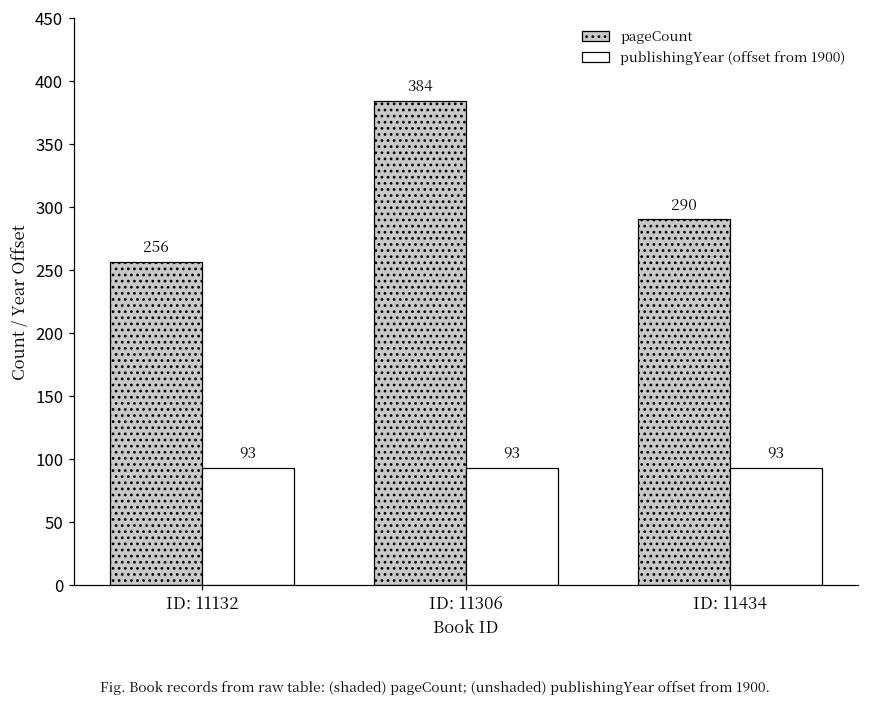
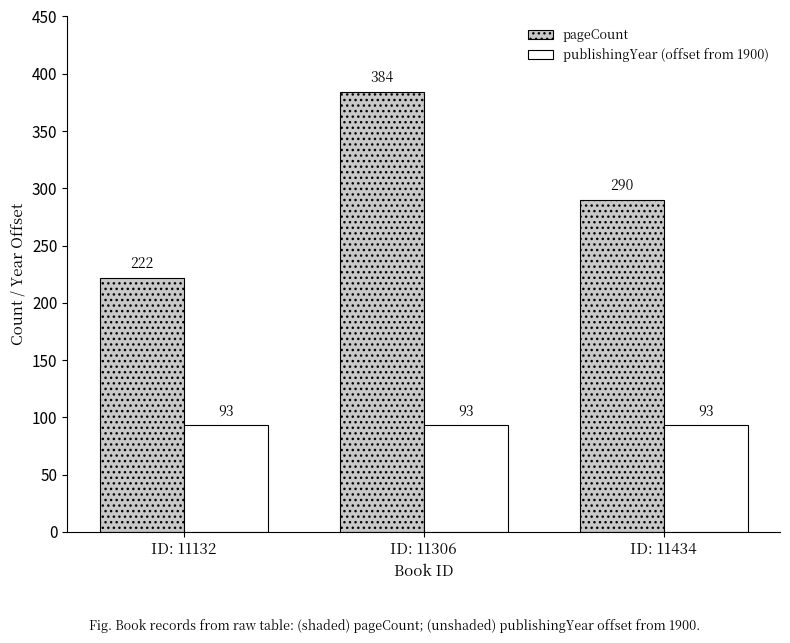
pageCount, ID: 11132: 256 -> 222
